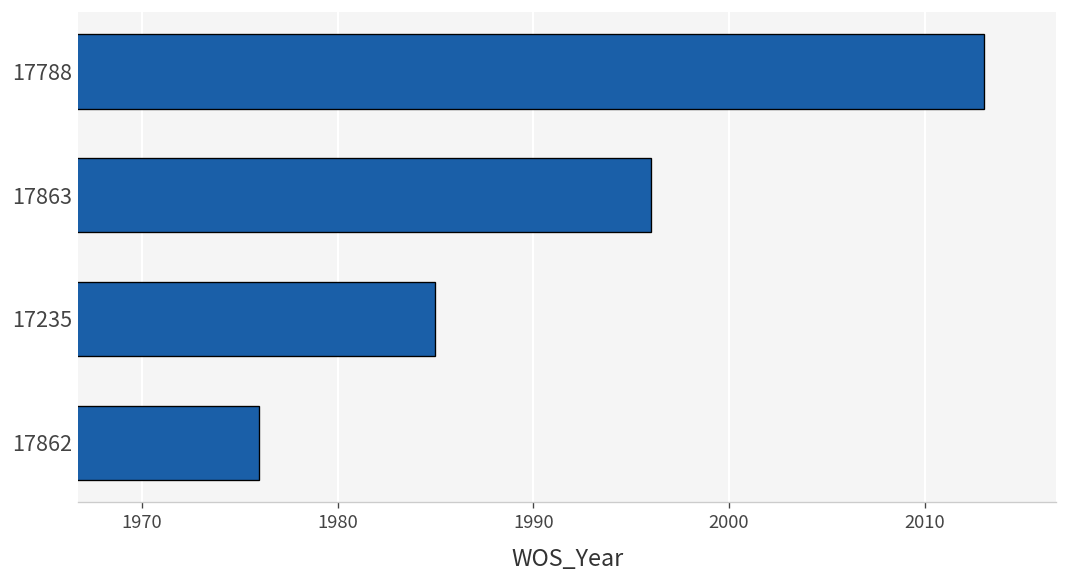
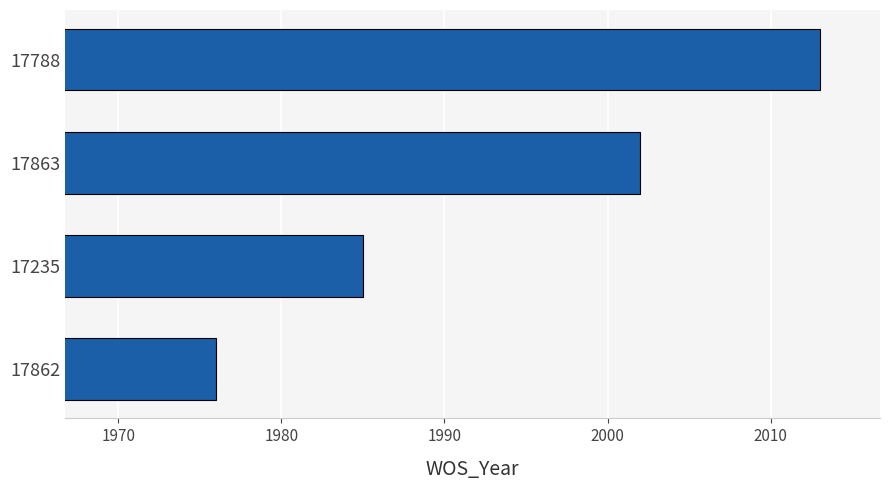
17863: 1996 -> 2002
